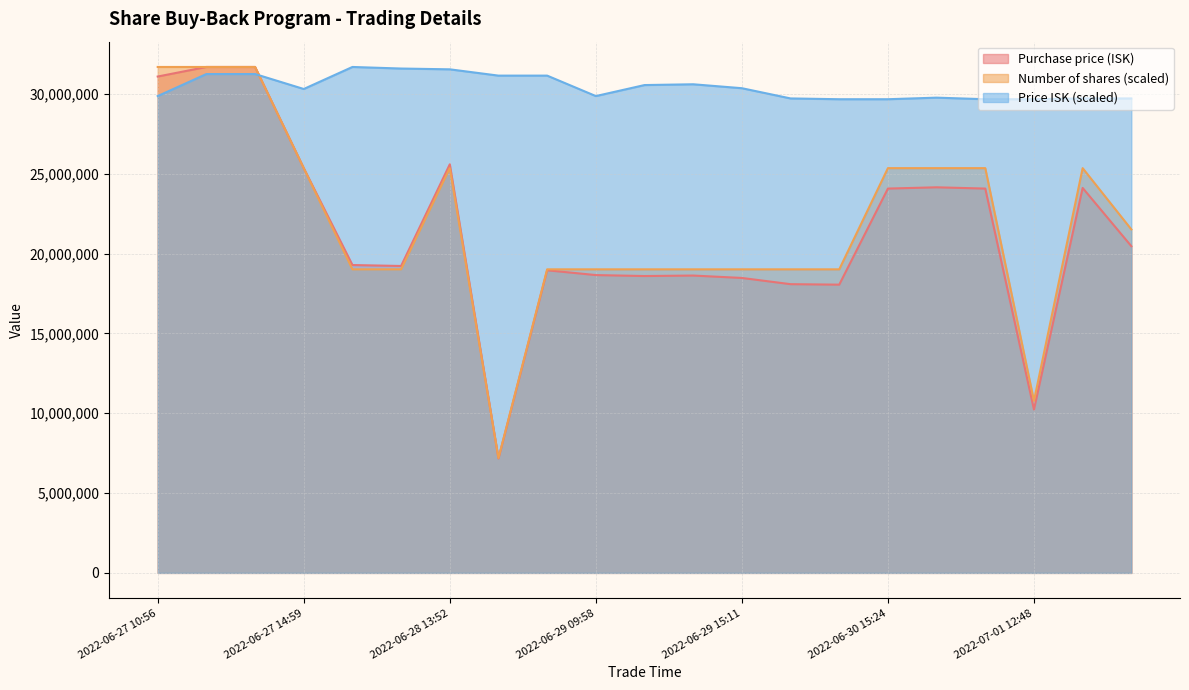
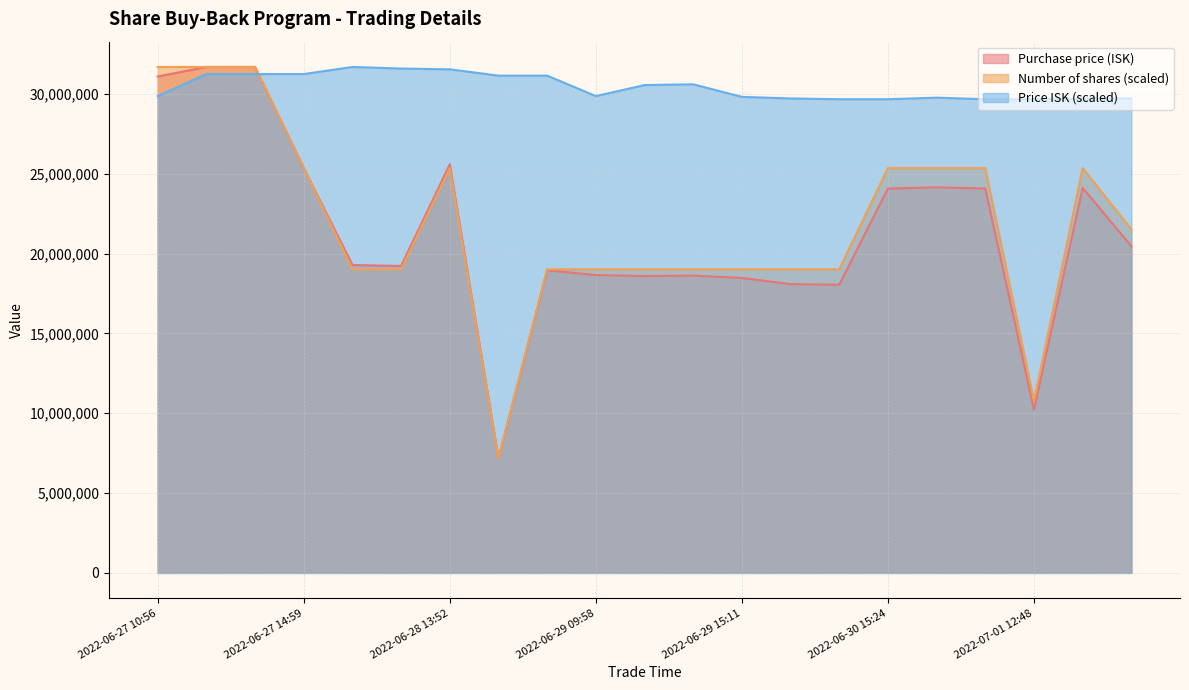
Price ISK (scaled), 2022-06-27 14:59: 30,300,000 -> 31,300,000
Price ISK (scaled), 2022-06-29 15:11: 30,400,000 -> 29,800,000
